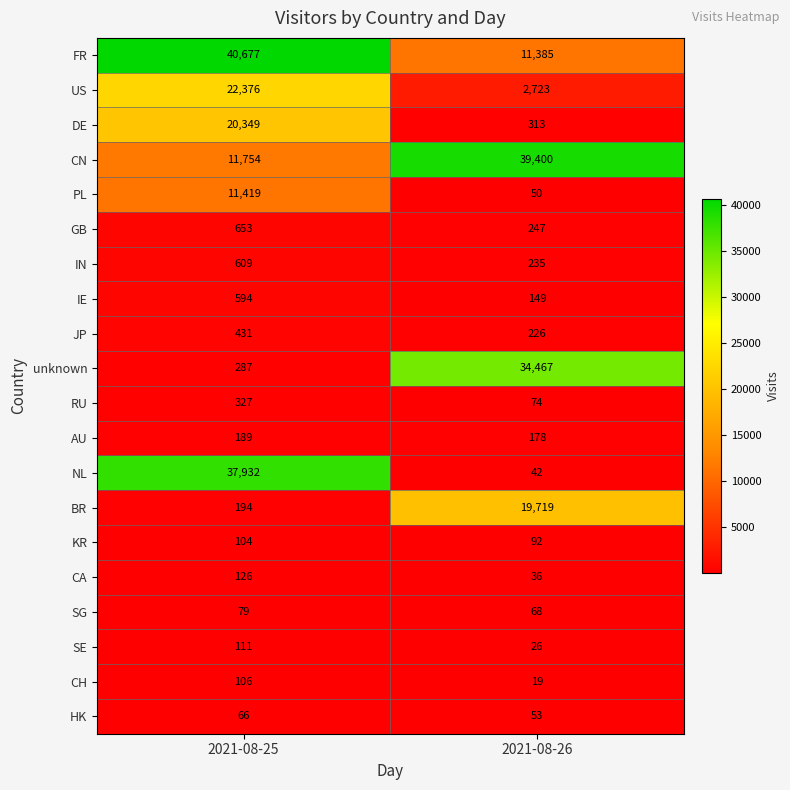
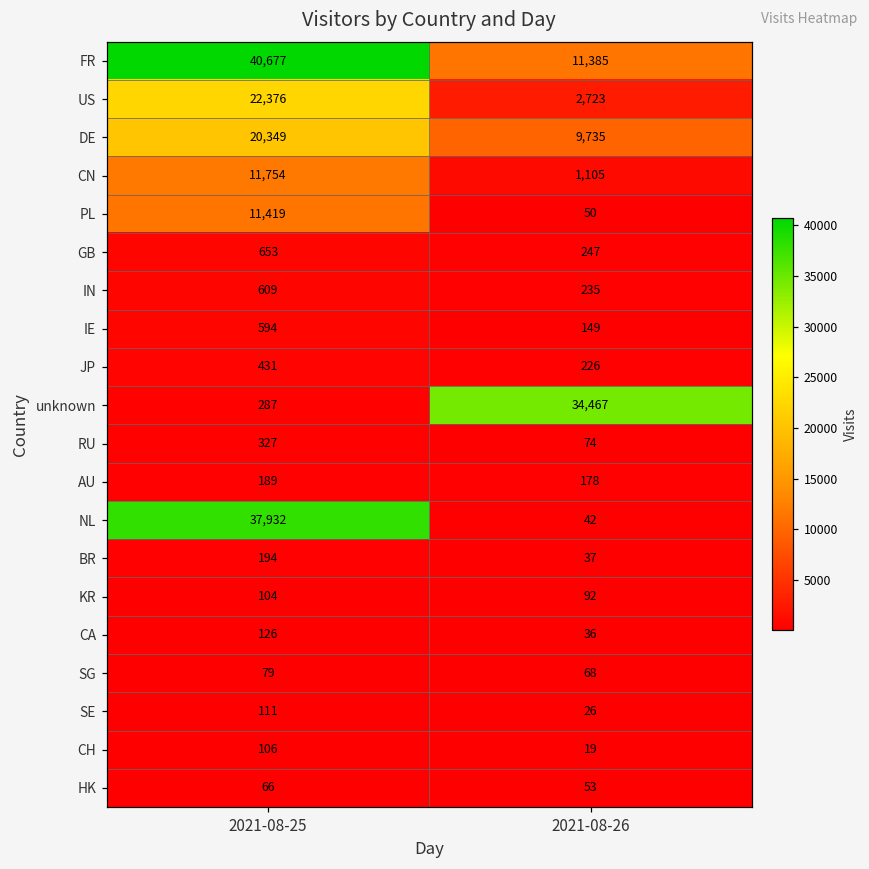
DE, 2021-08-26: 313 -> 9,735
CN, 2021-08-26: 39,400 -> 1,105
BR, 2021-08-26: 19,719 -> 37
